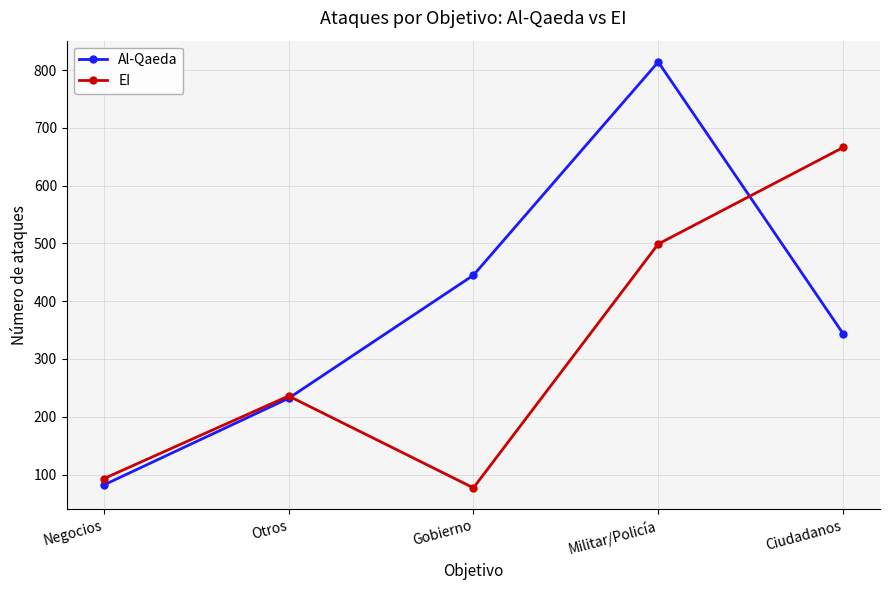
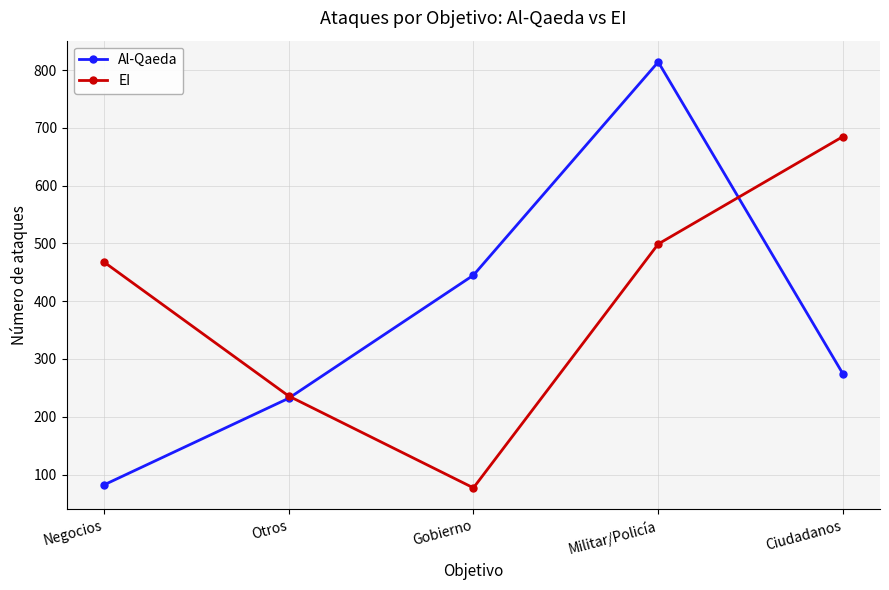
EI, Negocios: 90 -> 470
Al-Qaeda, Ciudadanos: 340 -> 270
EI, Ciudadanos: 670 -> 690
